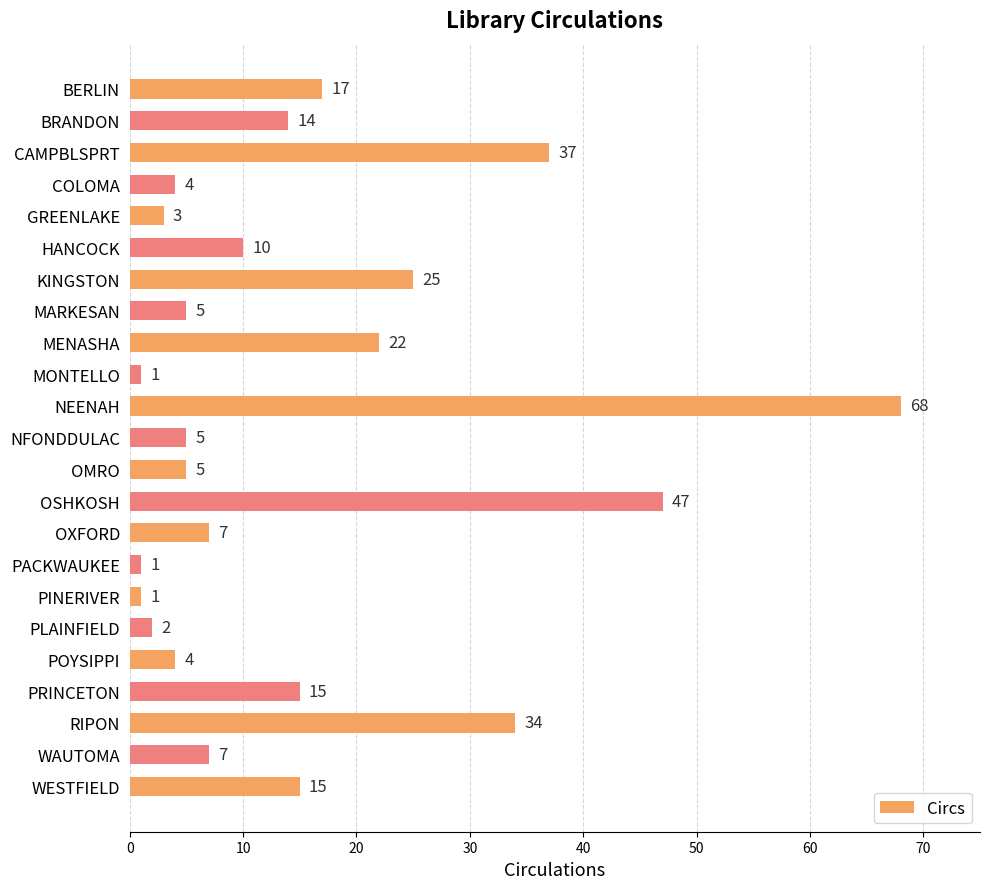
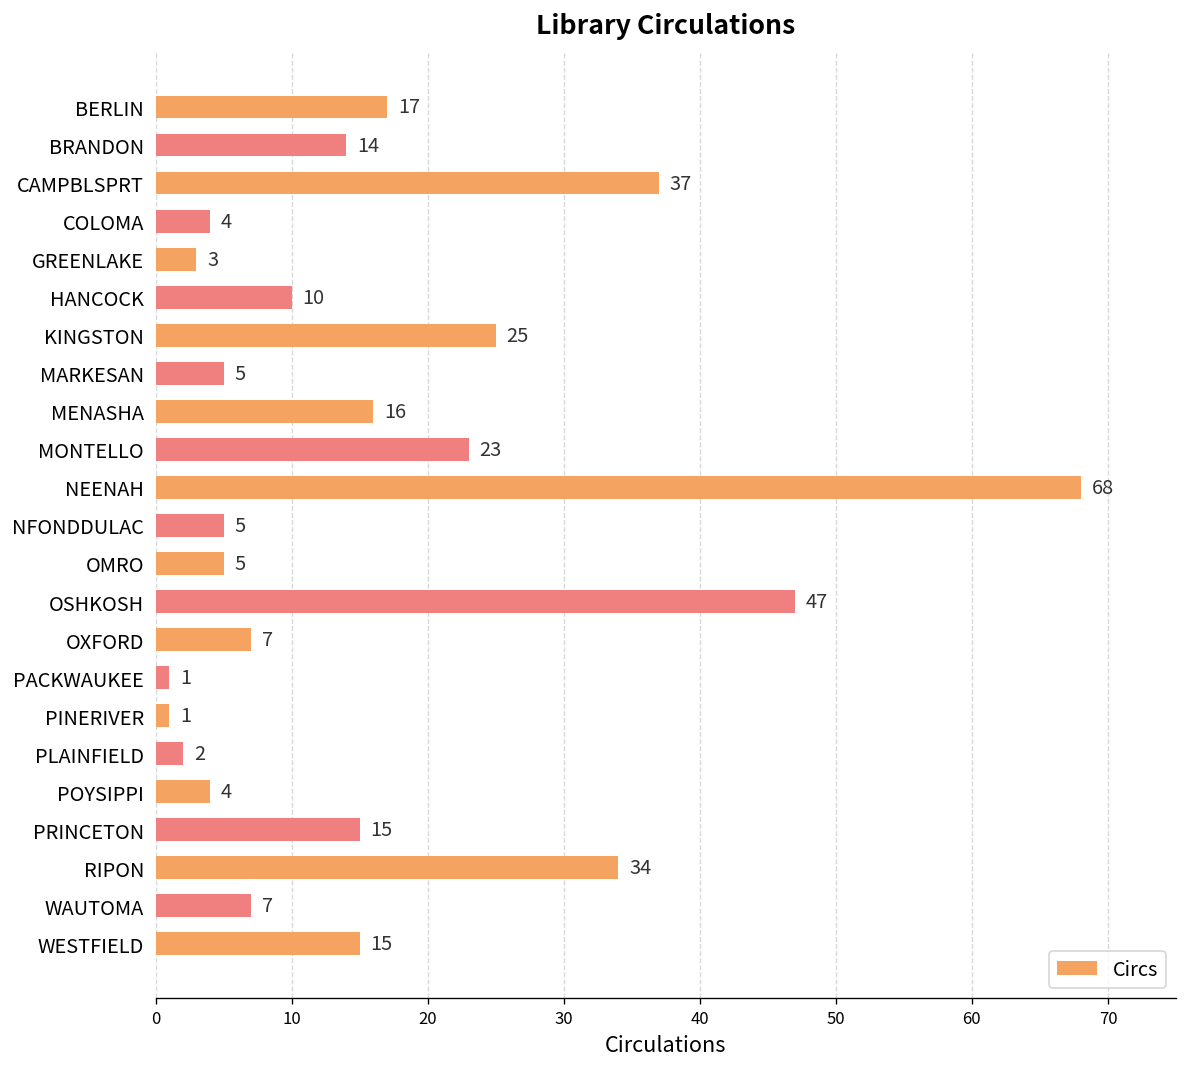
MENASHA: 22 -> 16
MONTELLO: 1 -> 23
